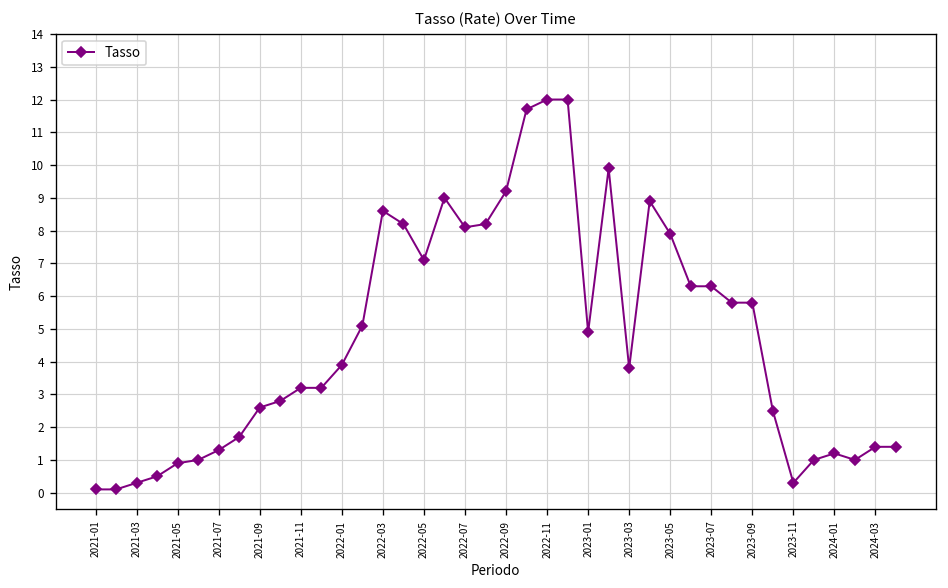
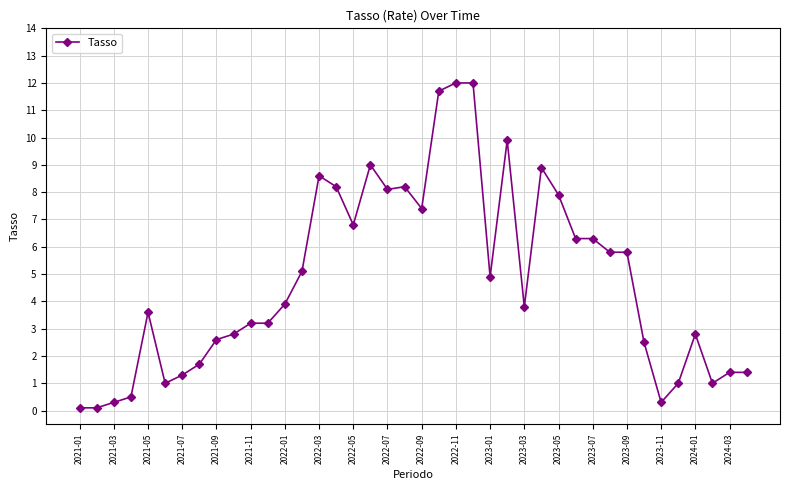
2021-05: 0.9 -> 3.6
2022-05: 7.1 -> 6.8
2022-09: 9.2 -> 7.4
2024-01: 1.2 -> 2.8
